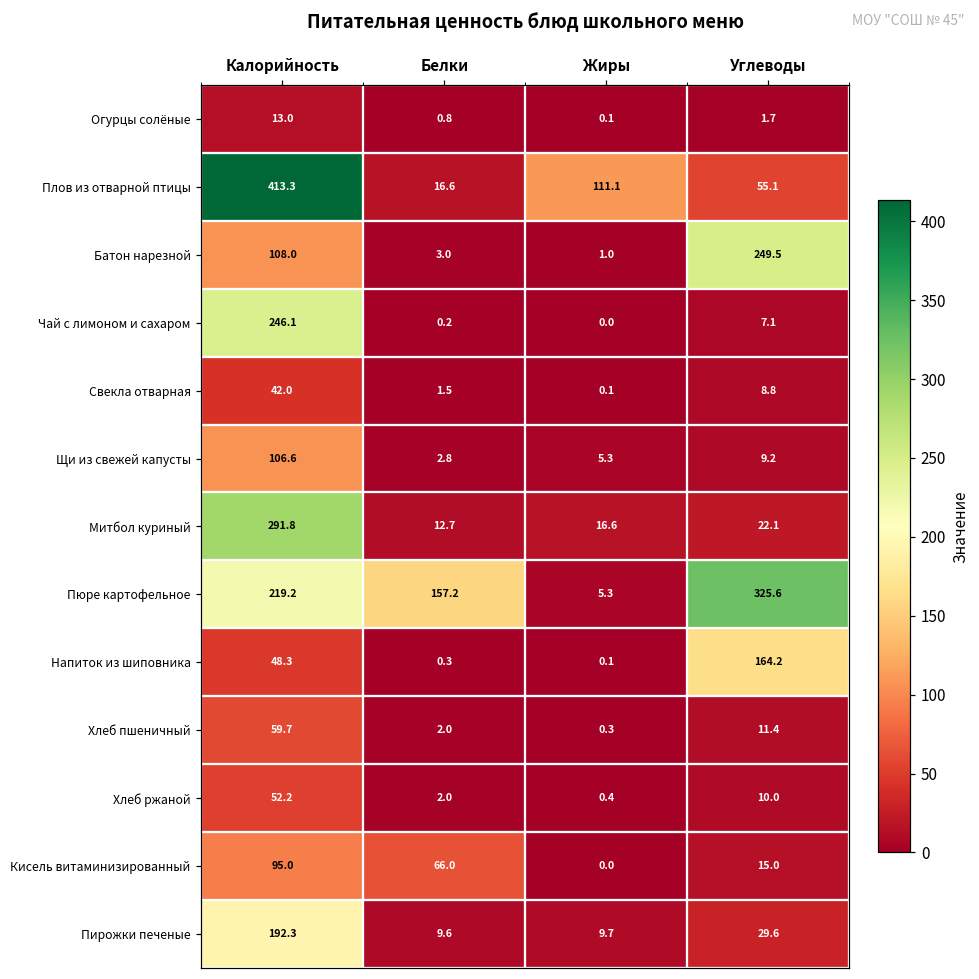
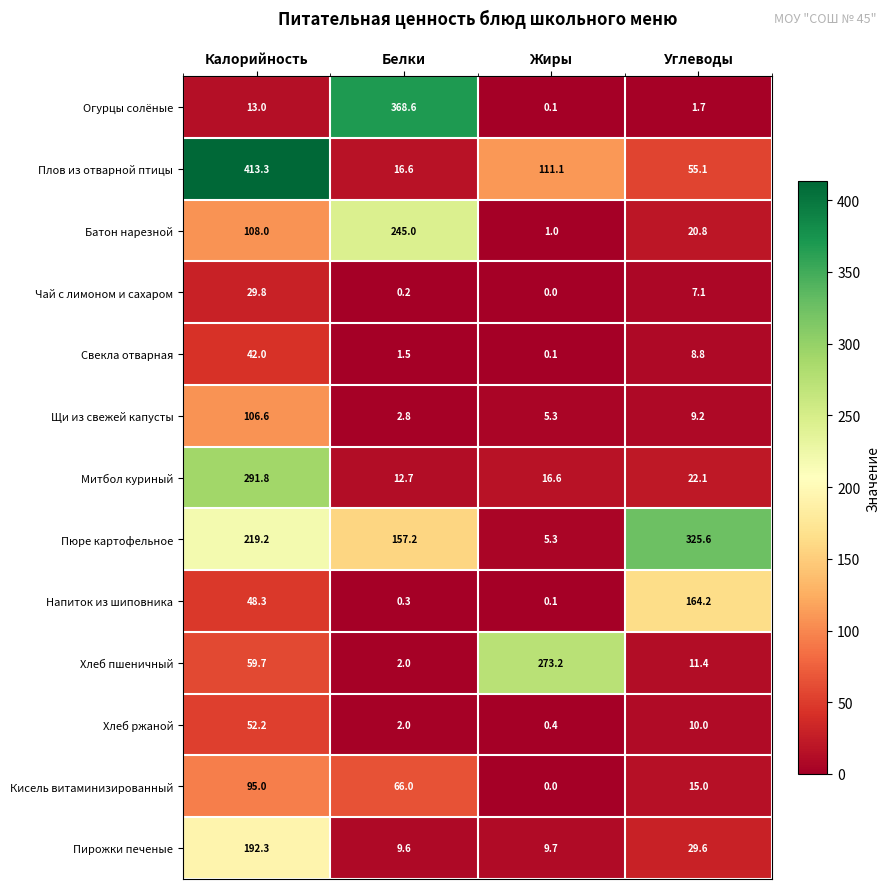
Огурцы солёные, Белки: 0.8 -> 368.6
Батон нарезной, Белки: 3.0 -> 245.0
Батон нарезной, Углеводы: 249.5 -> 20.8
Чай с лимоном и сахаром, Калорийность: 246.1 -> 29.8
Хлеб пшеничный, Жиры: 0.3 -> 273.2
